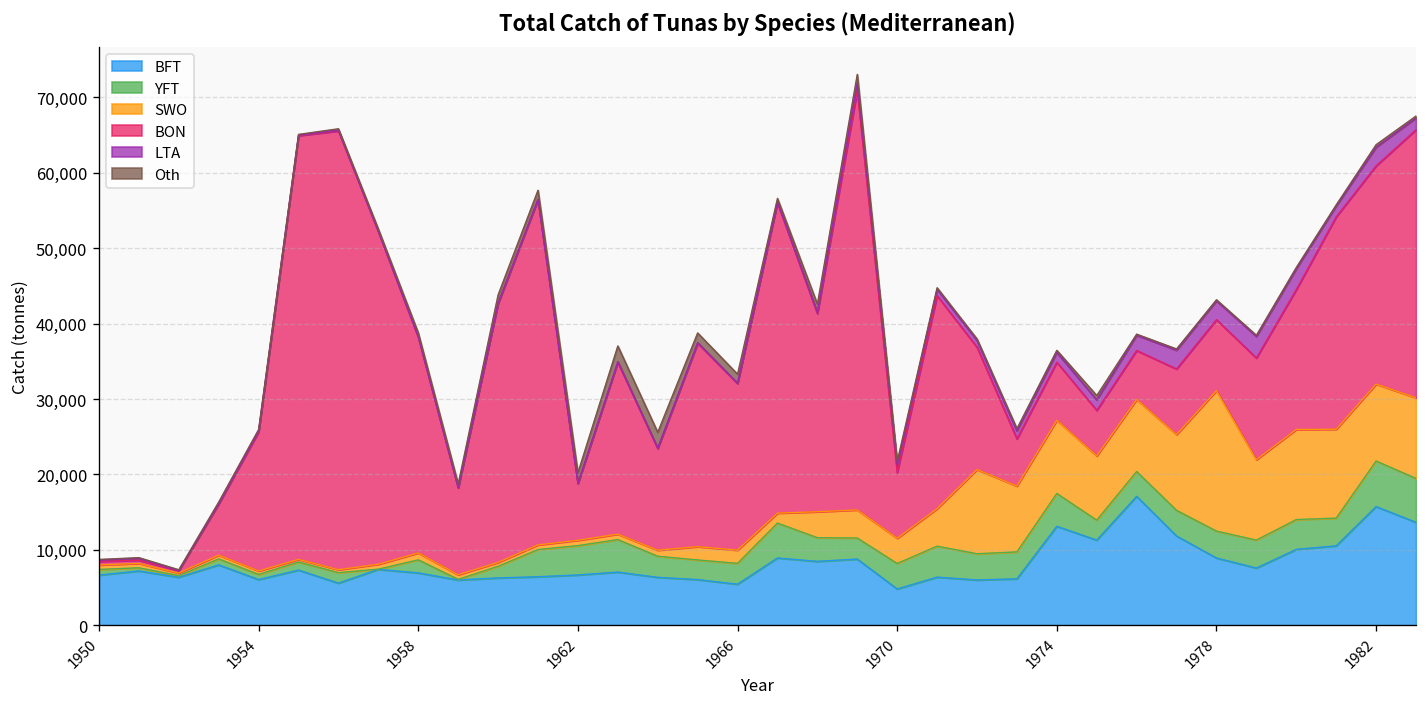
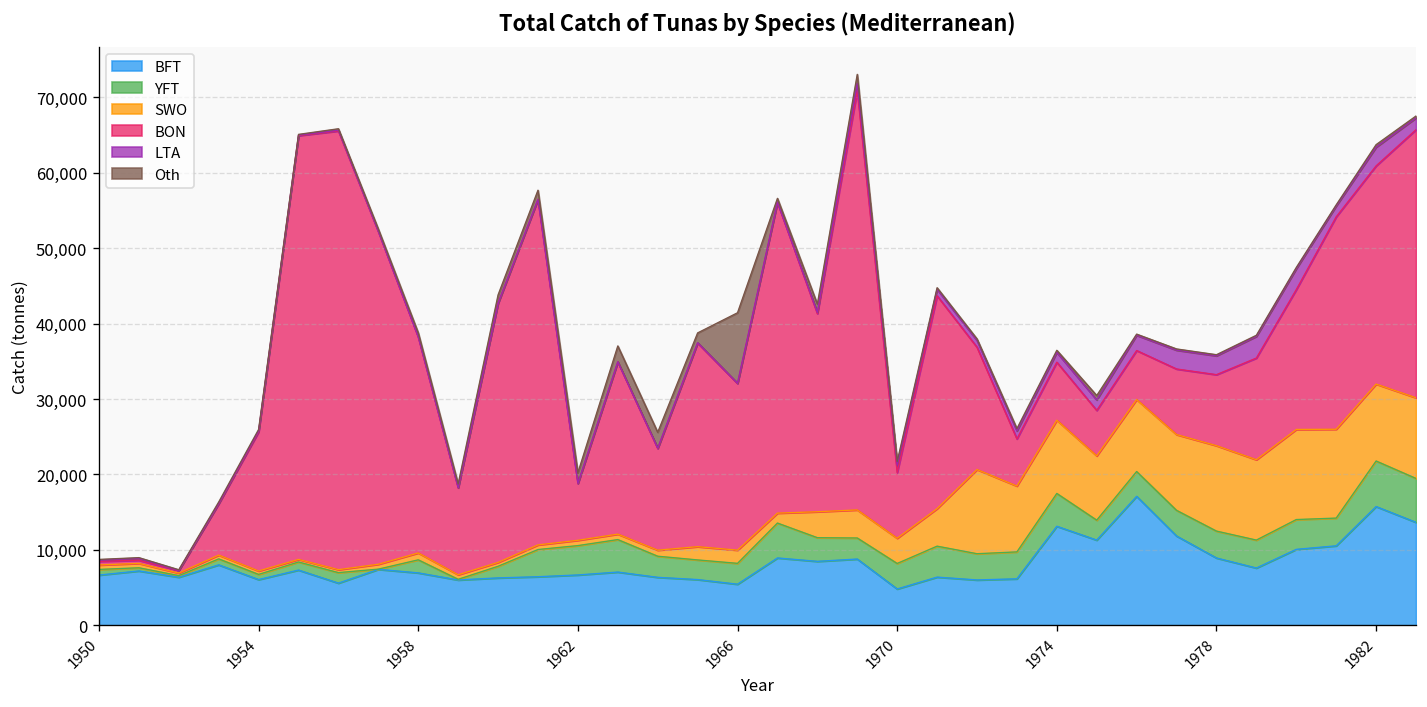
Oth, 1966: 1,000 -> 9,000
SWO, 1978: 19,000 -> 11,000
